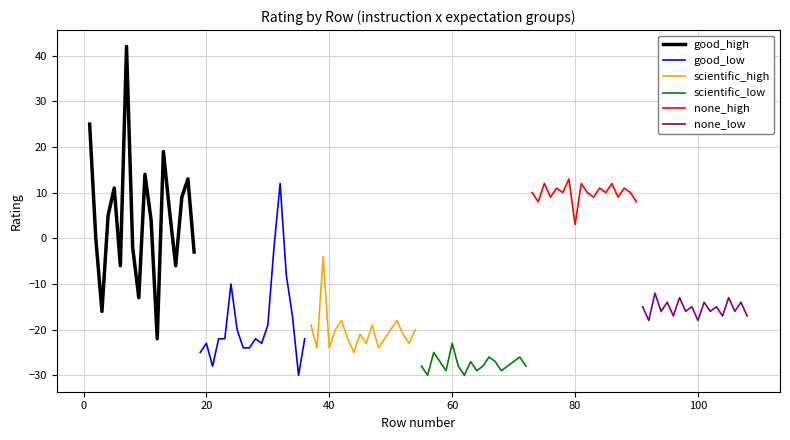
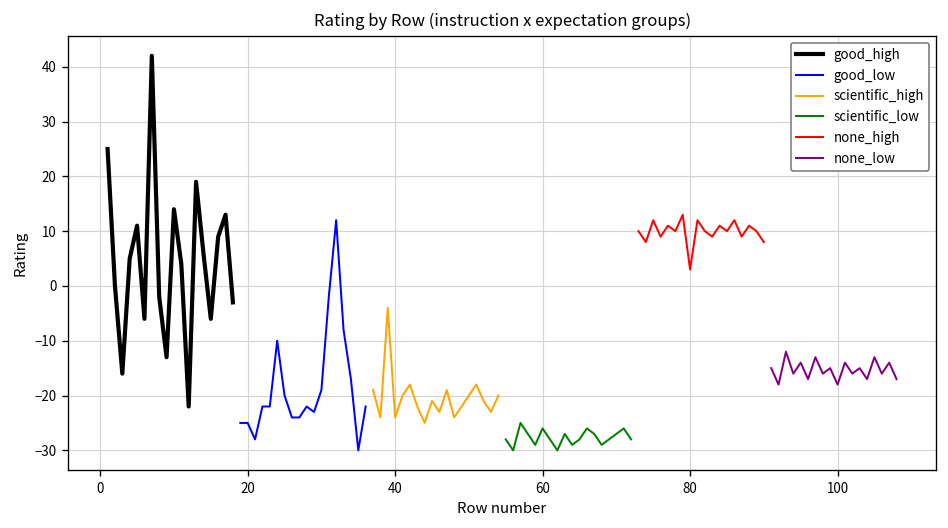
good_low, 20: -23 -> -25
scientific_low, 60: -23 -> -26
